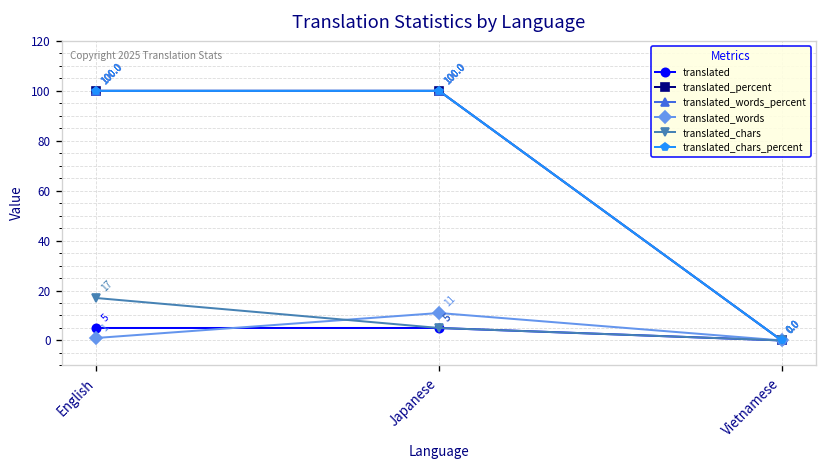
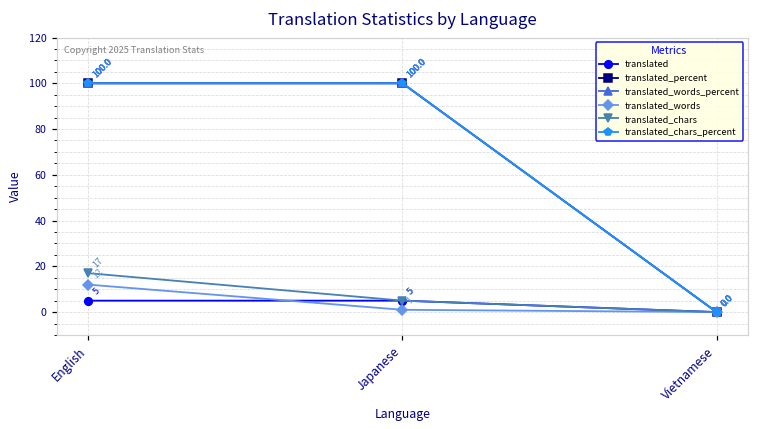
translated_words, English: 1 -> 12
translated_words, Japanese: 11 -> 1
